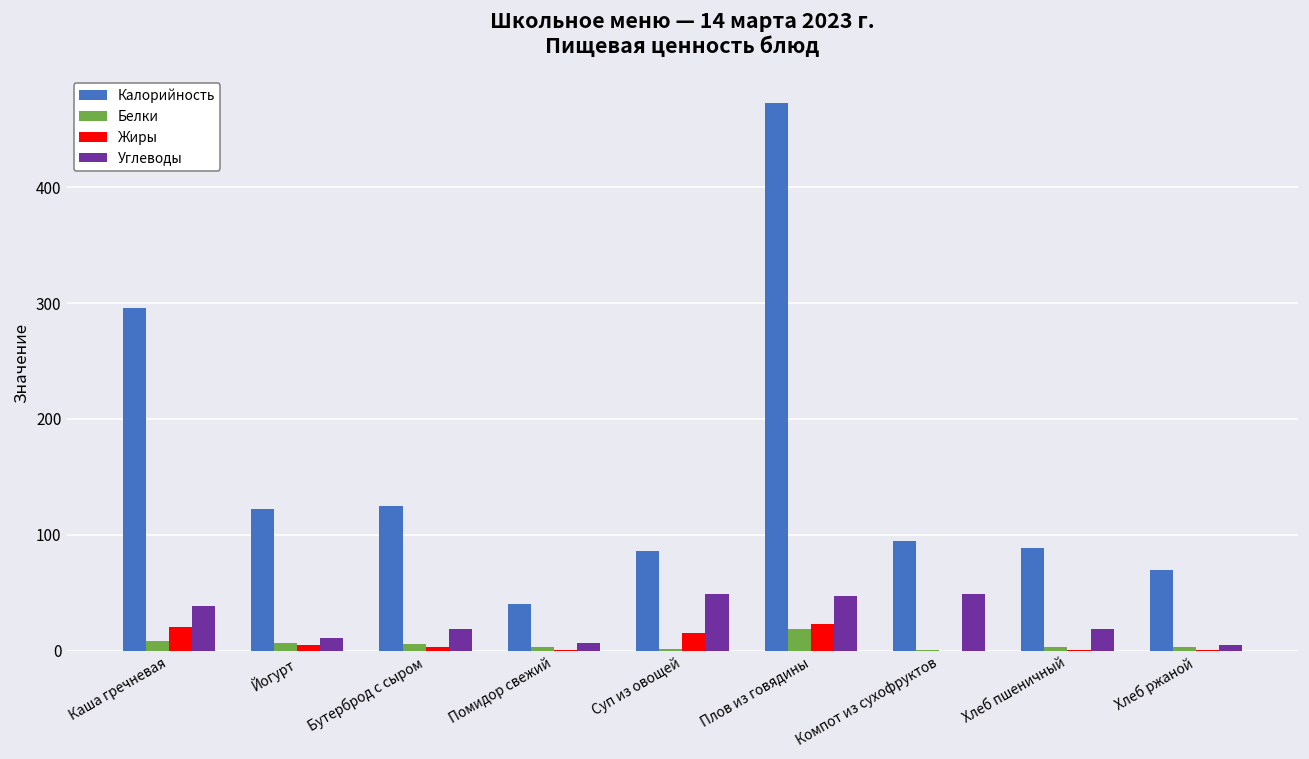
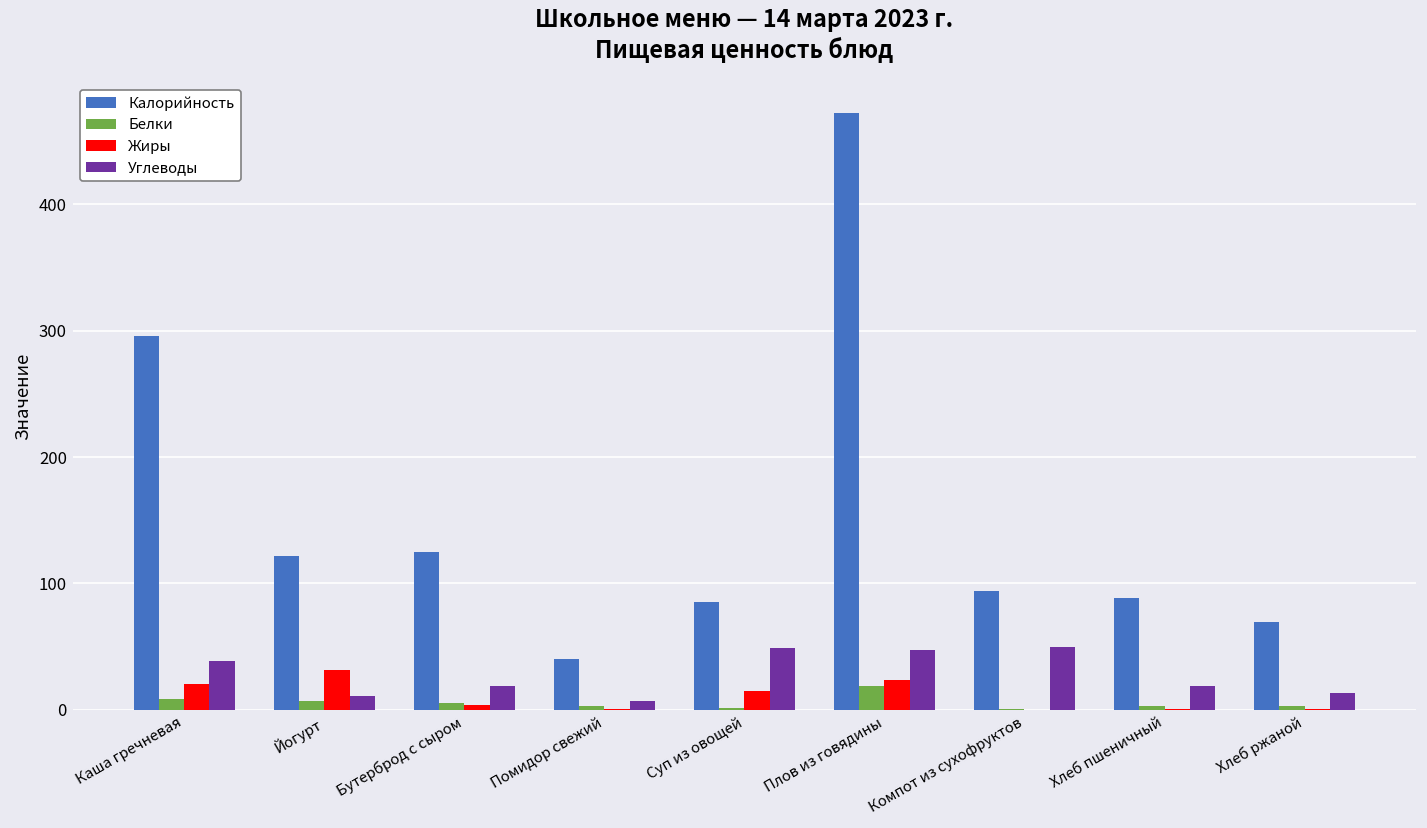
Жиры, Йогурт: 5 -> 31
Углеводы, Хлеб ржаной: 5 -> 13
